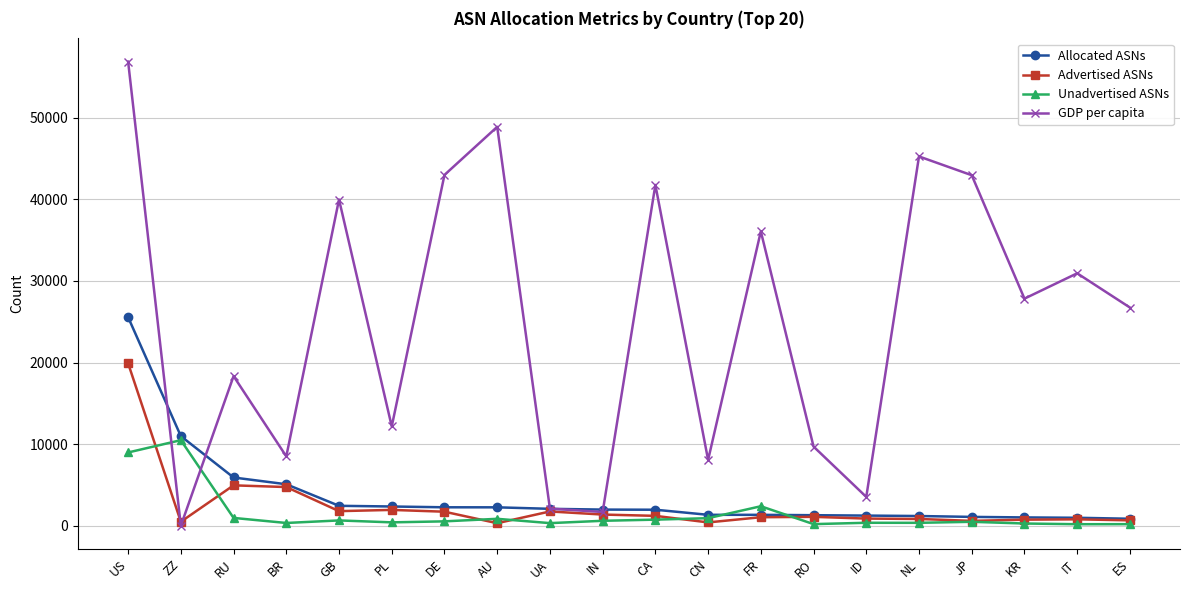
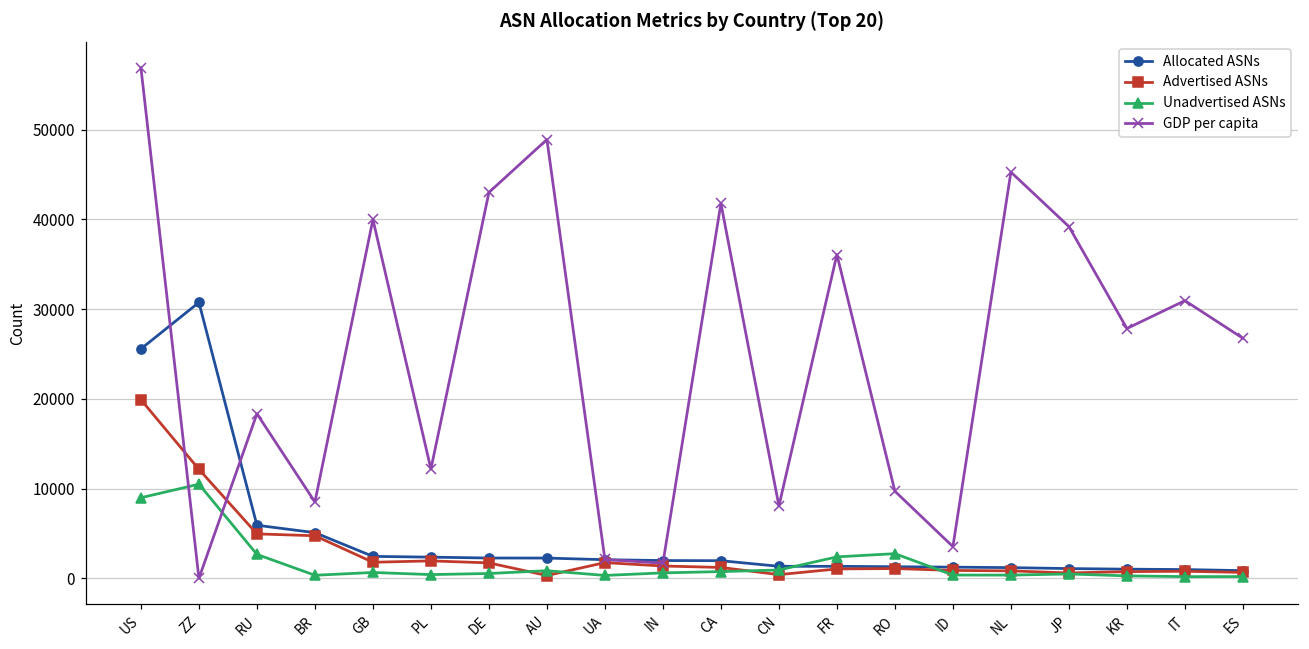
Allocated ASNs, ZZ: 11000 -> 31000
Advertised ASNs, ZZ: 0 -> 12000
Unadvertised ASNs, RU: 1000 -> 3000
Unadvertised ASNs, RO: 0 -> 3000
GDP per capita, JP: 43000 -> 39000
